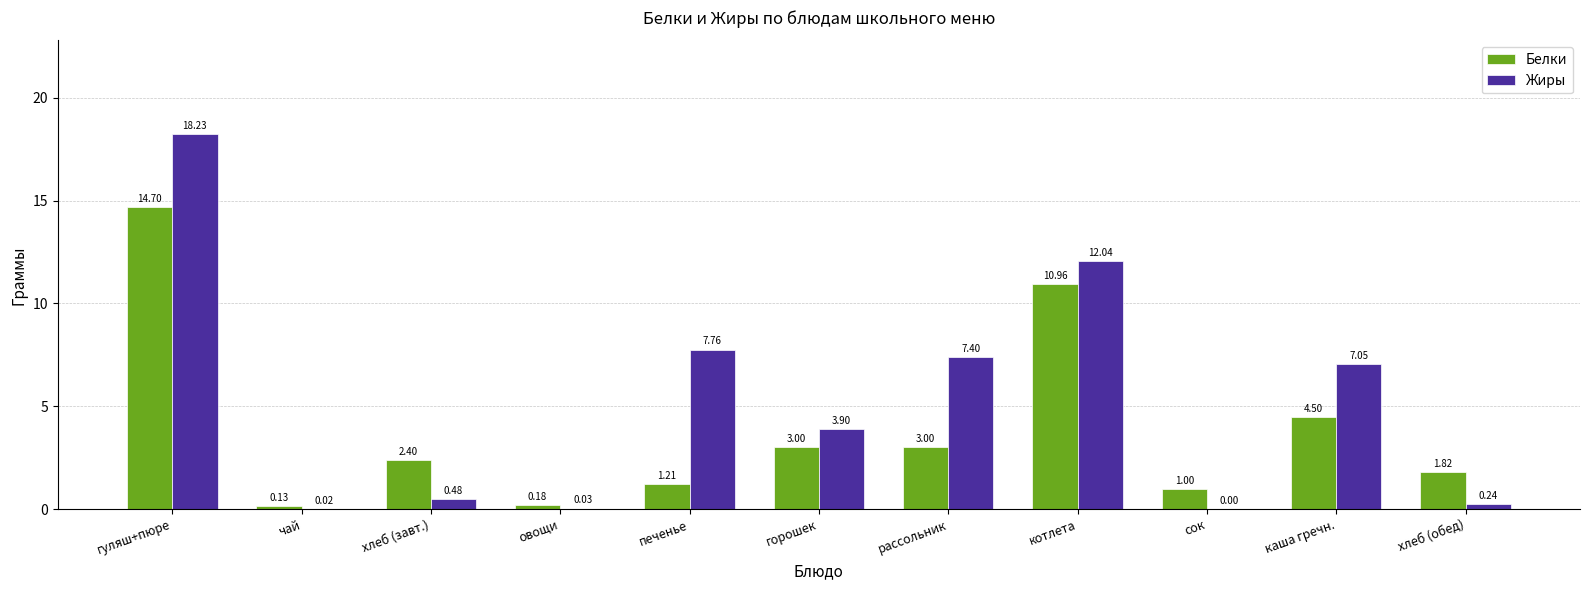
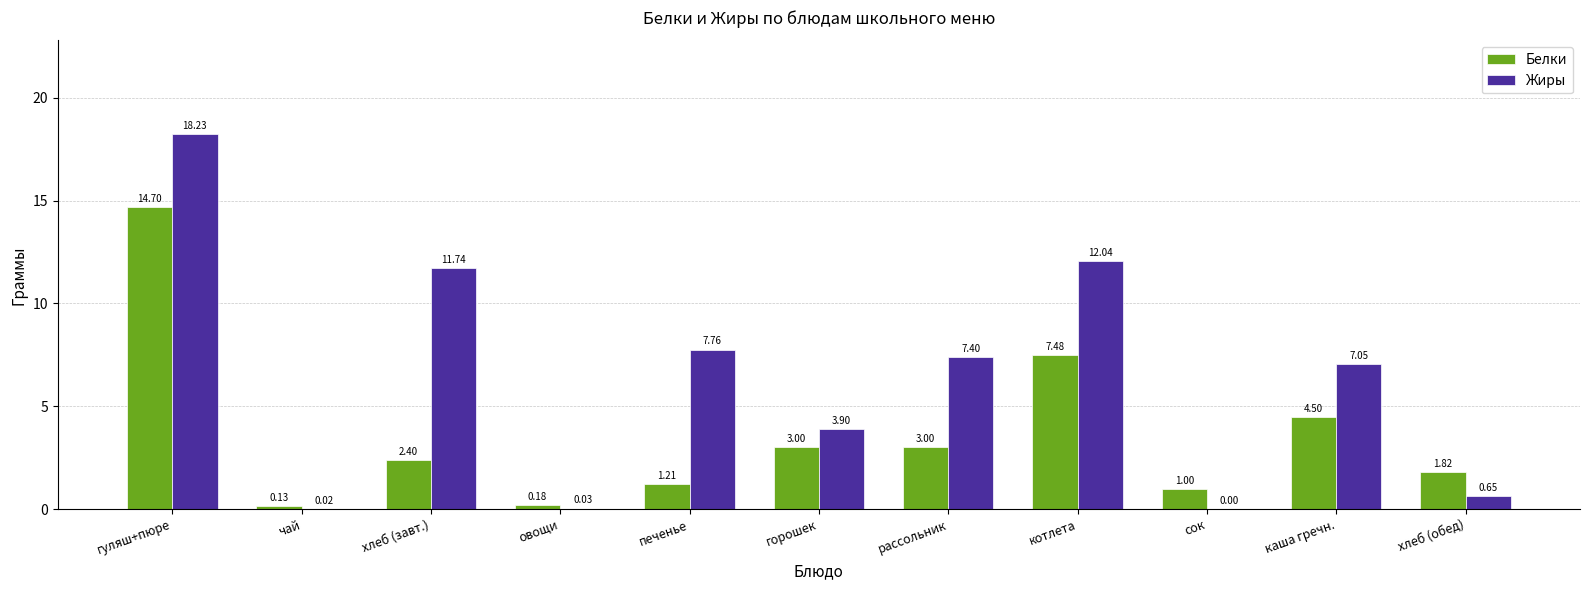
Жиры, хлеб (завт.): 0.48 -> 11.74
Белки, котлета: 10.96 -> 7.48
Жиры, хлеб (обед): 0.24 -> 0.65
